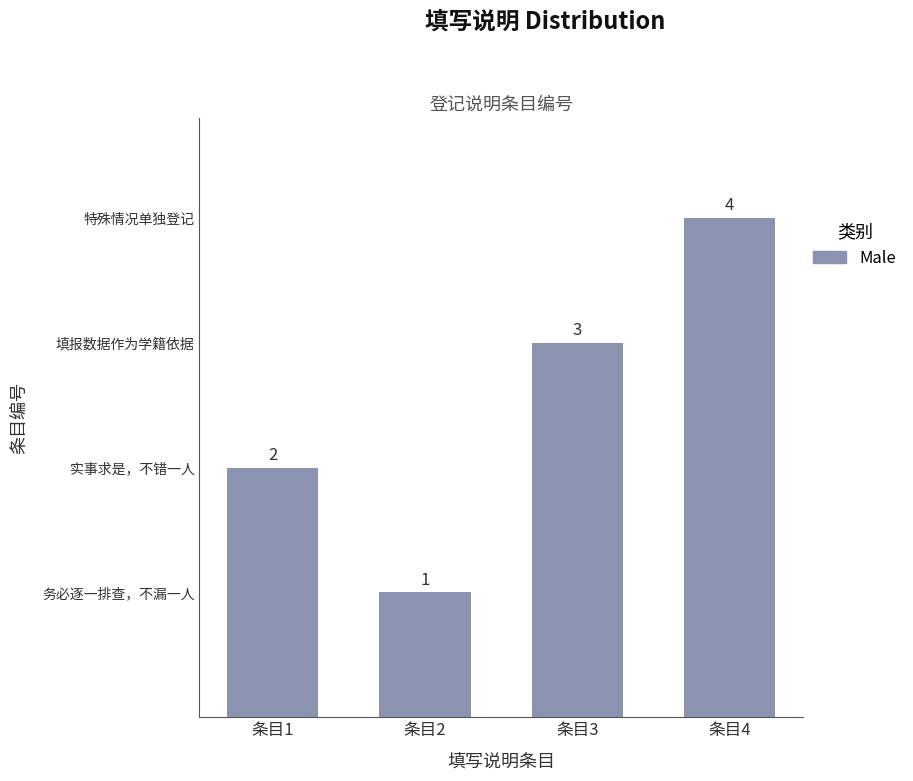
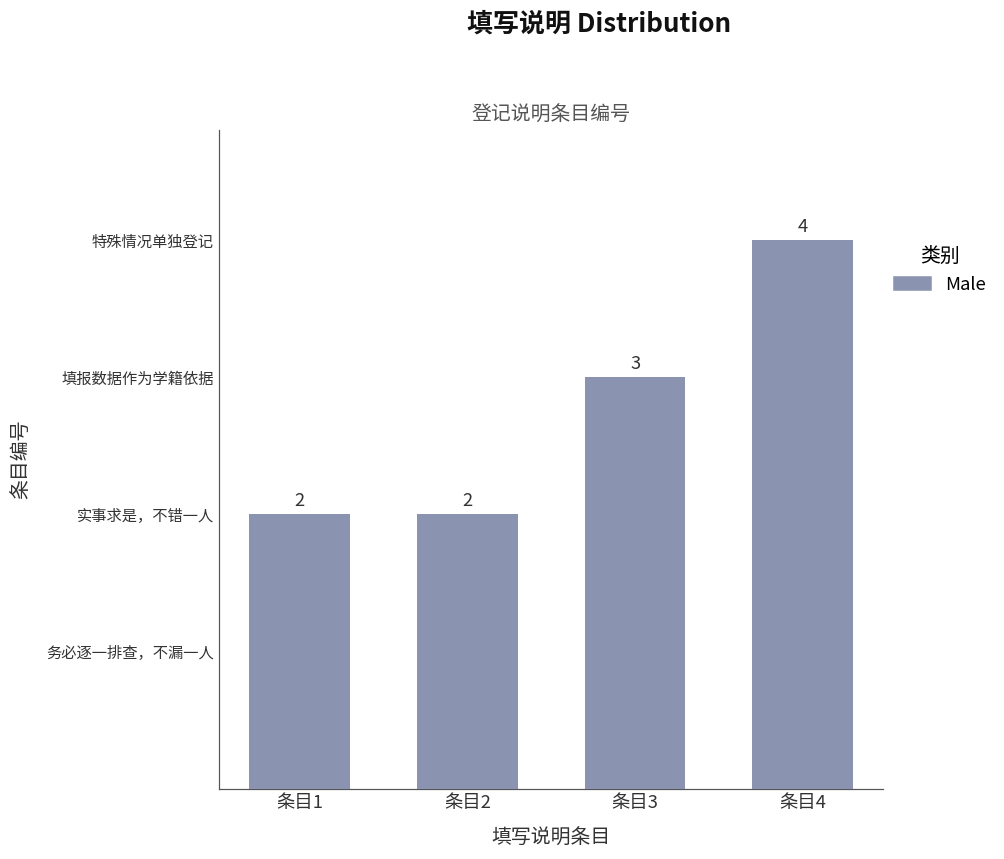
条目2: 1 -> 2
